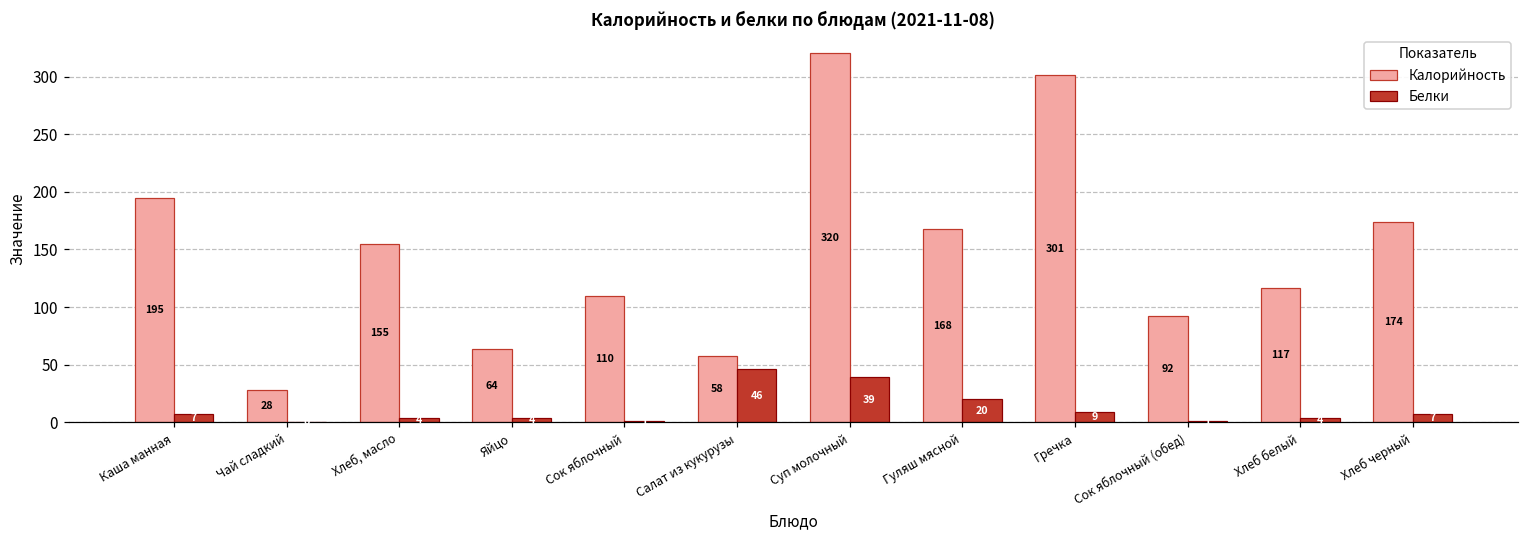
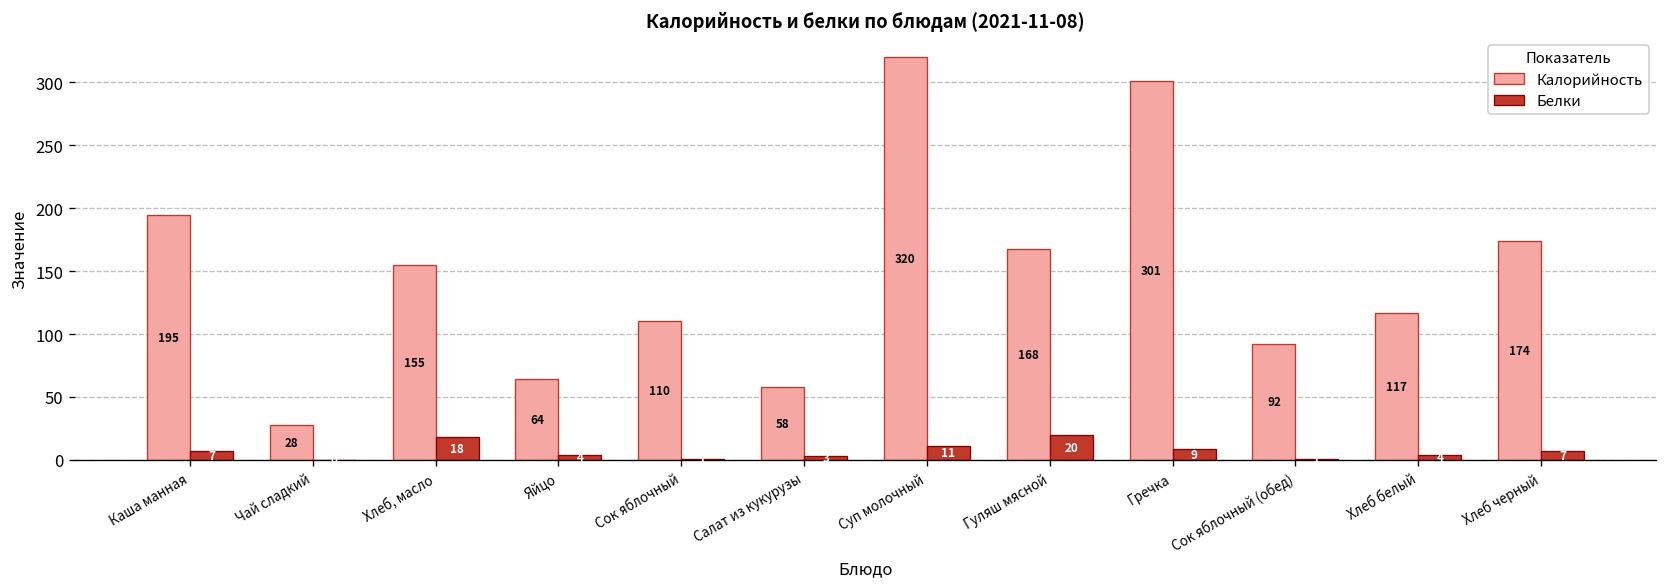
Белки, Хлеб, масло: 4 -> 18
Белки, Салат из кукурузы: 46 -> 3
Белки, Суп молочный: 39 -> 11
